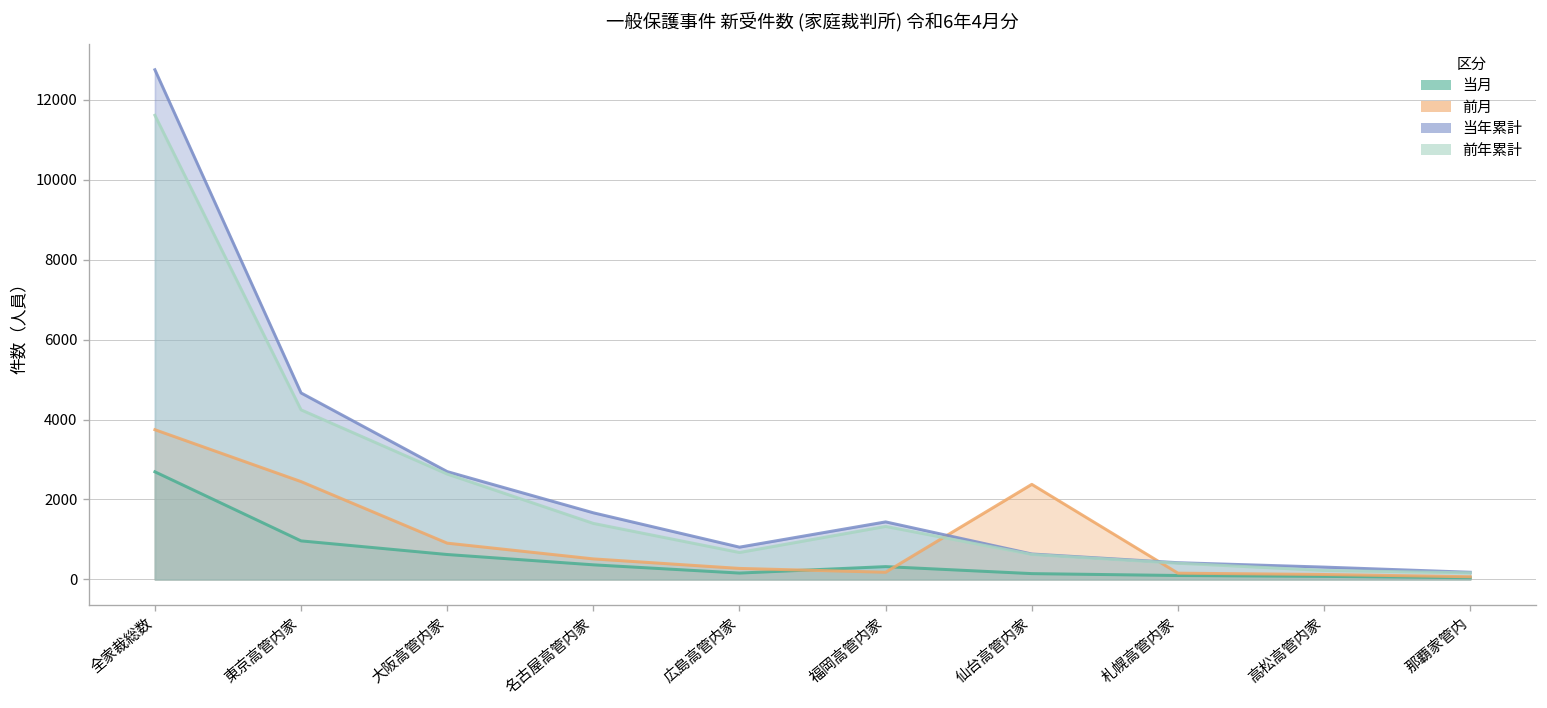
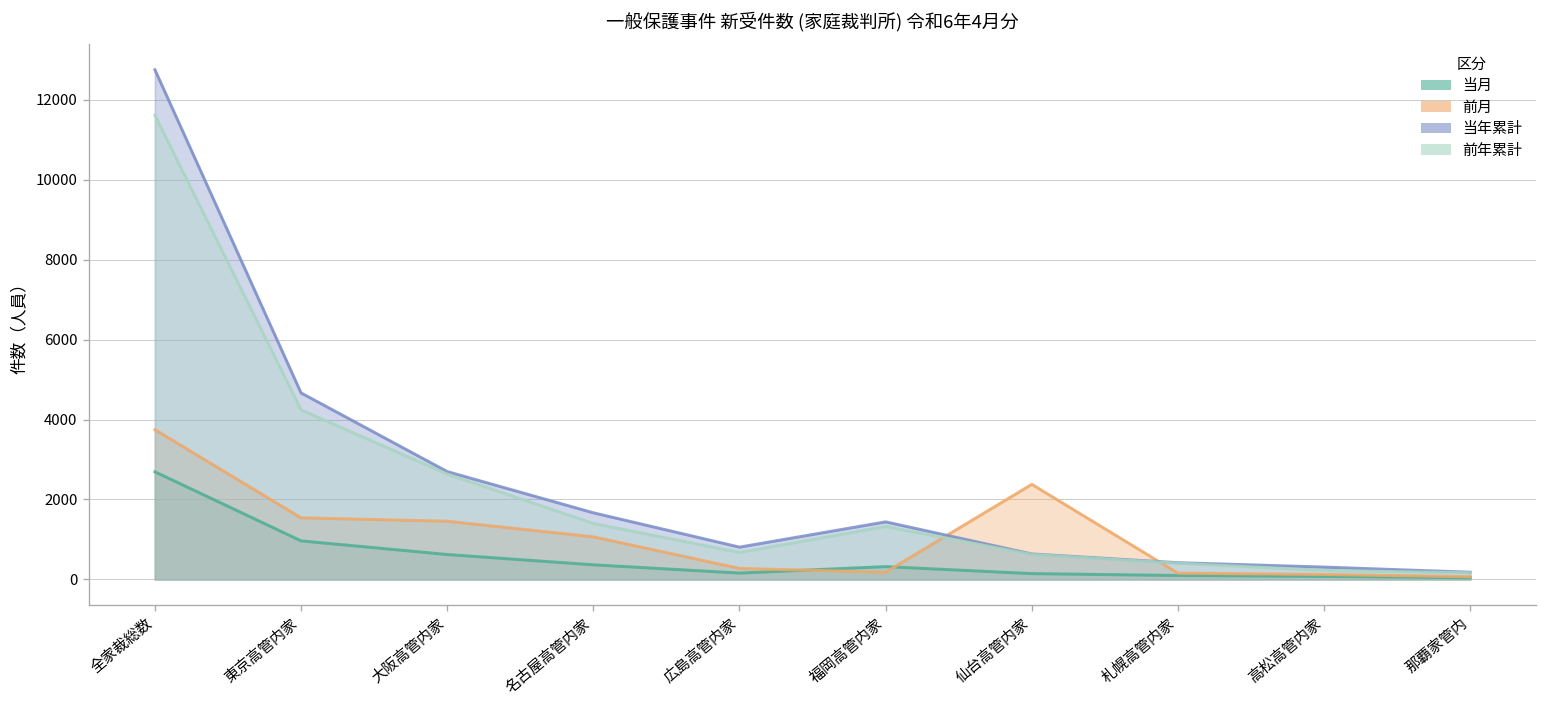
前月, 東京高管内家: 2400 -> 1500
前月, 大阪高管内家: 900 -> 1500
前月, 名古屋高管内家: 500 -> 1100
